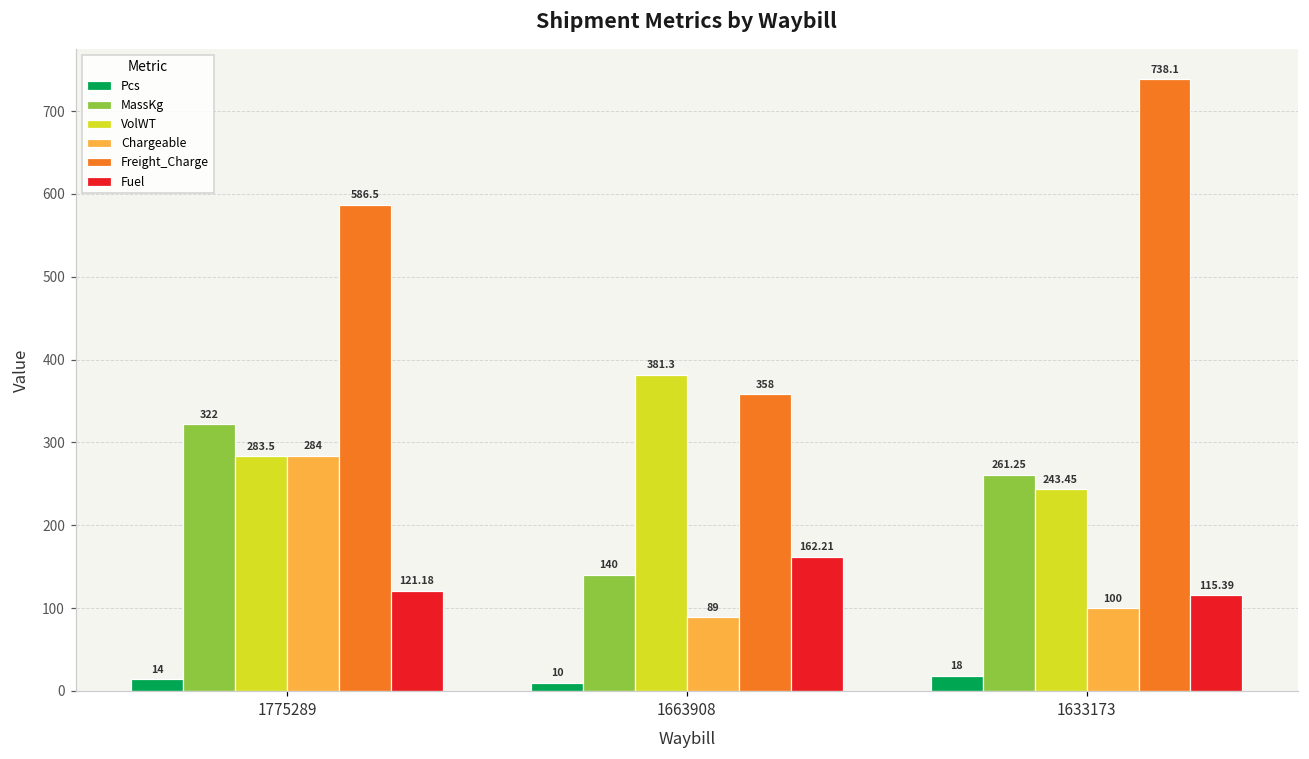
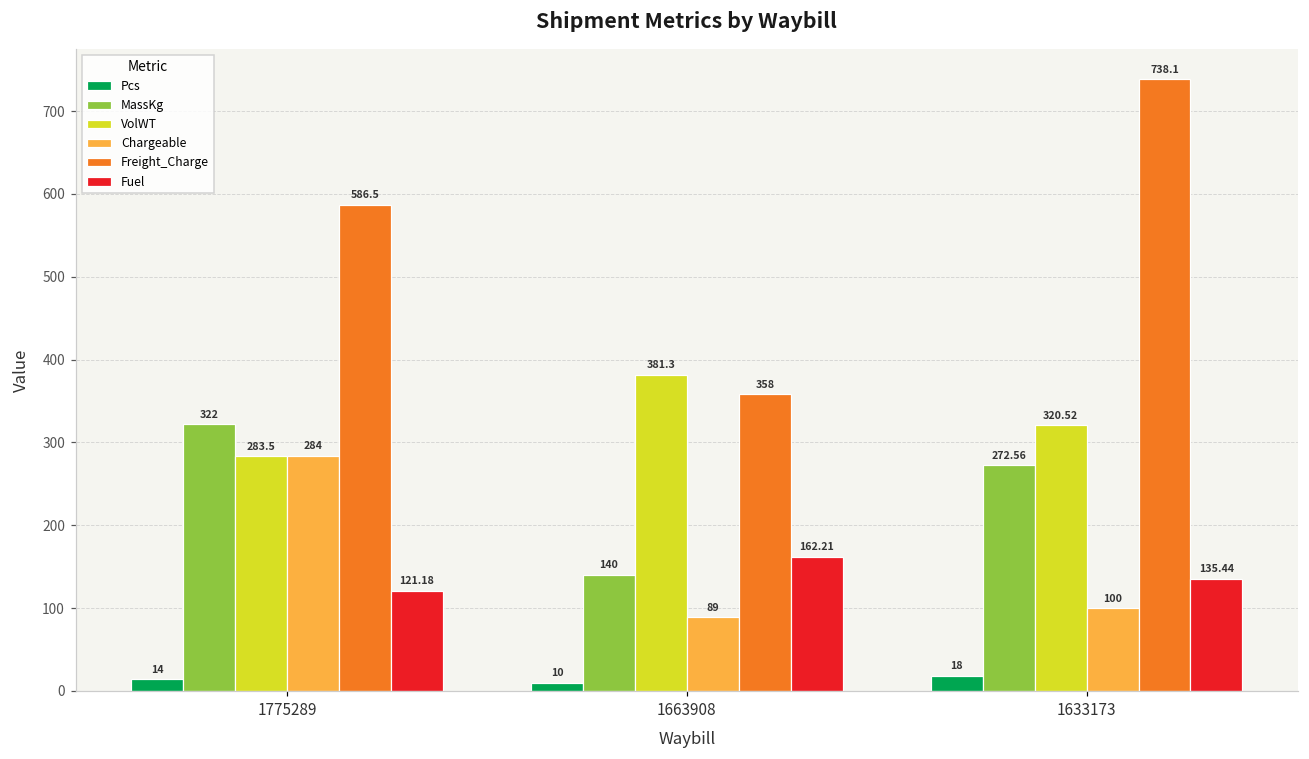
MassKg, 1633173: 261.25 -> 272.56
VolWT, 1633173: 243.45 -> 320.52
Fuel, 1633173: 115.39 -> 135.44
